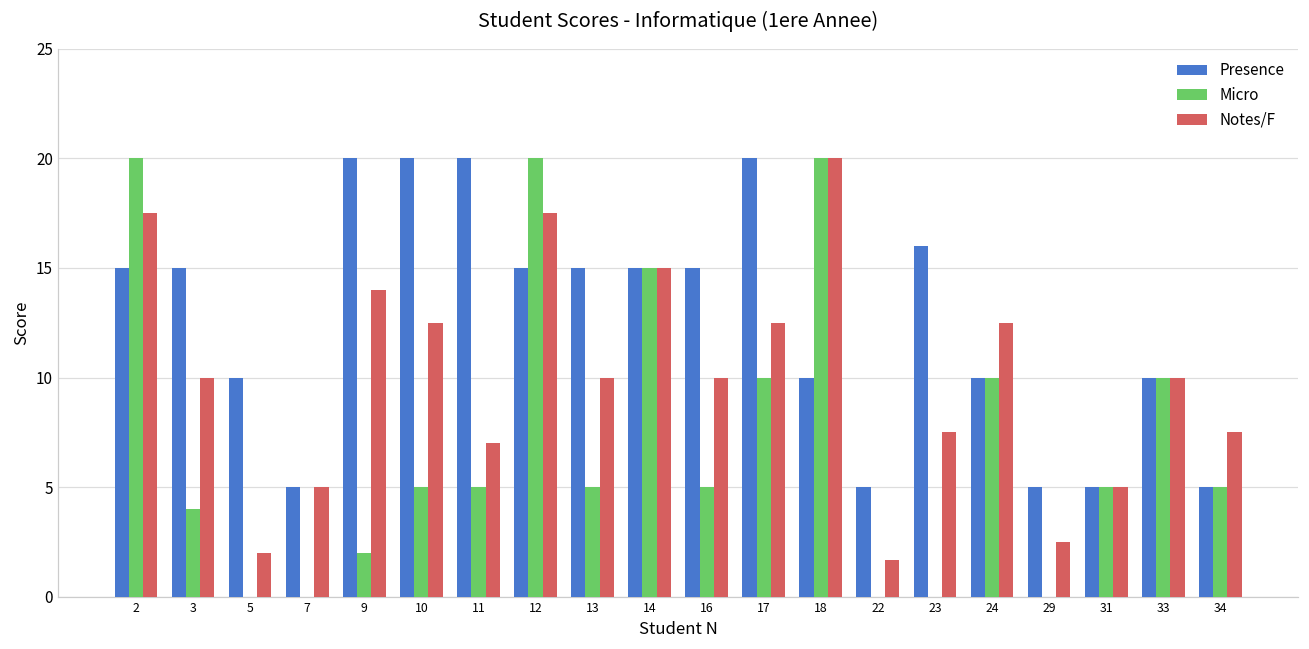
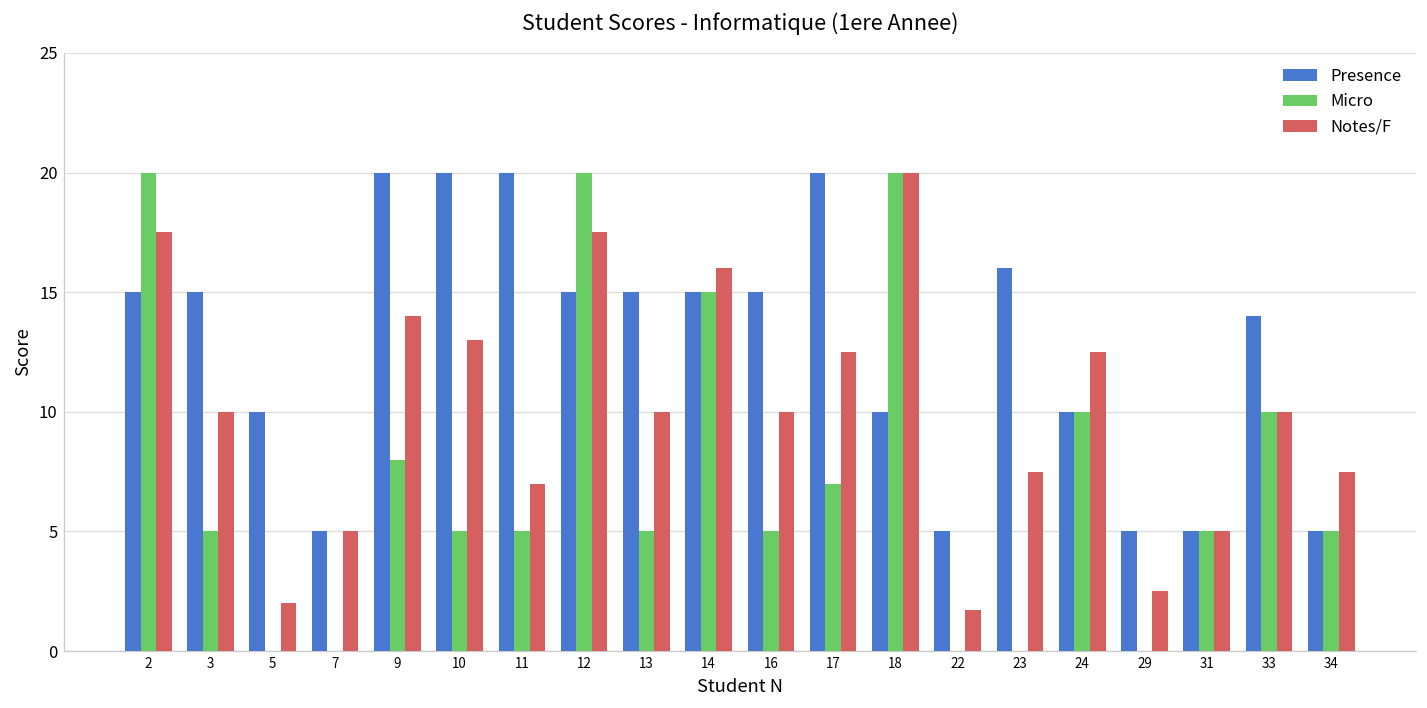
Micro, 3: 4 -> 5
Micro, 9: 2 -> 8
Notes/F, 10: 12.5 -> 13.0
Notes/F, 14: 15 -> 16
Micro, 17: 10 -> 7
Presence, 33: 10 -> 14
